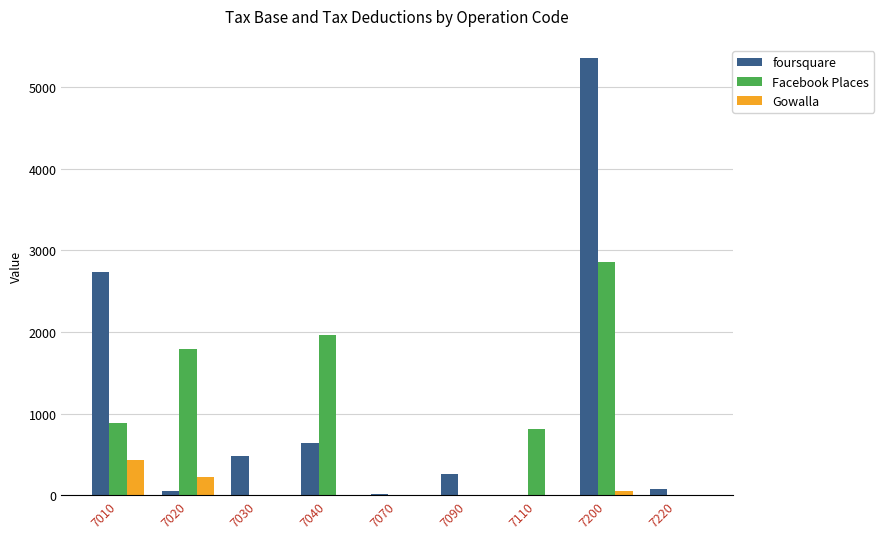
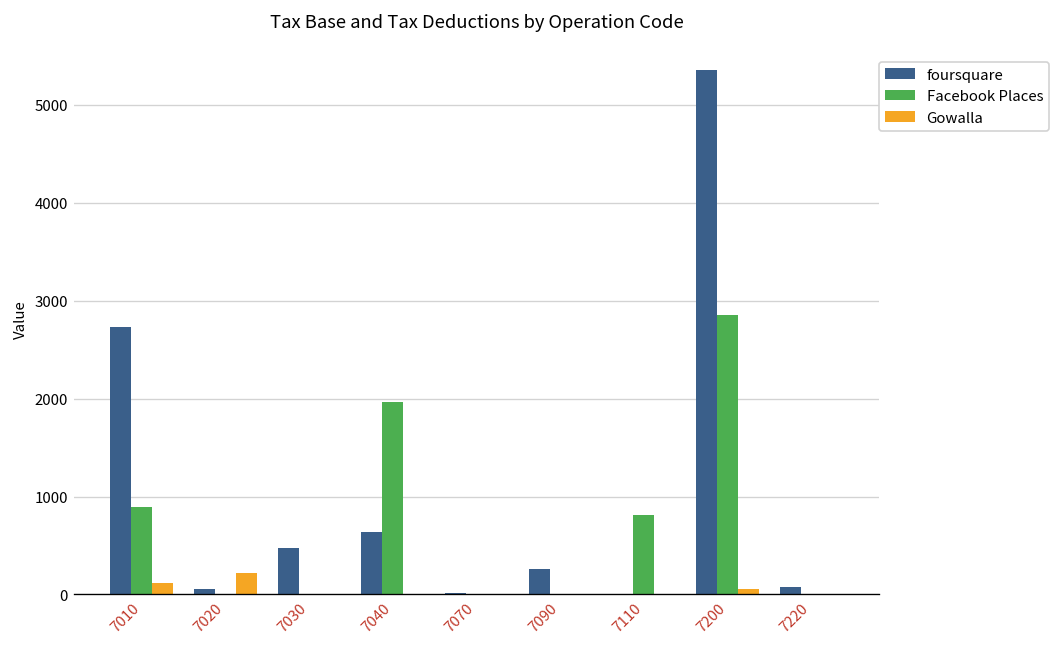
Gowalla, 7010: 400 -> 100
Facebook Places, 7020: 1800 -> 0
